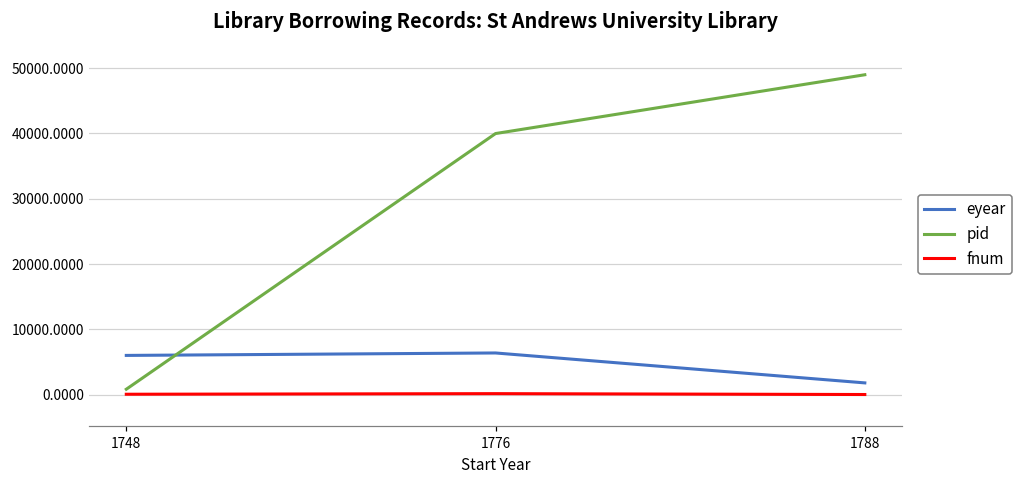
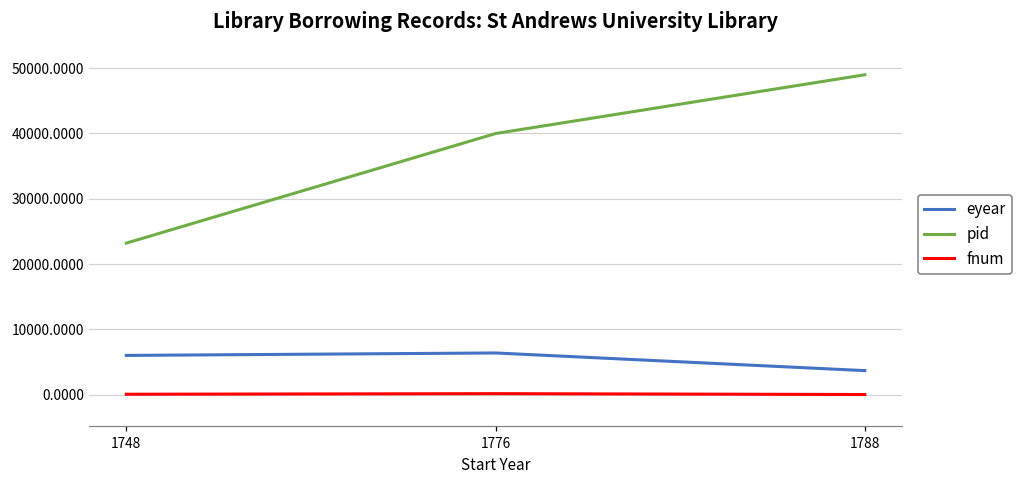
pid, 1748: 1000 -> 23000
eyear, 1788: 2000 -> 4000
